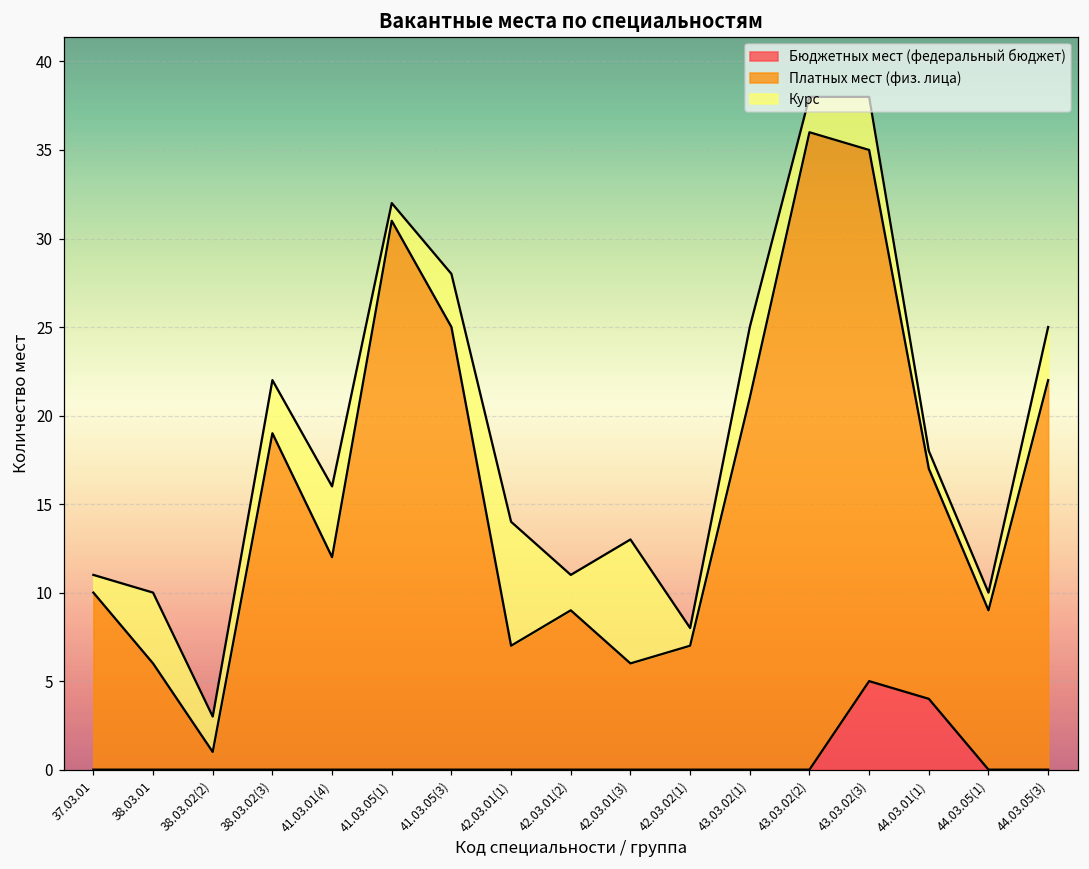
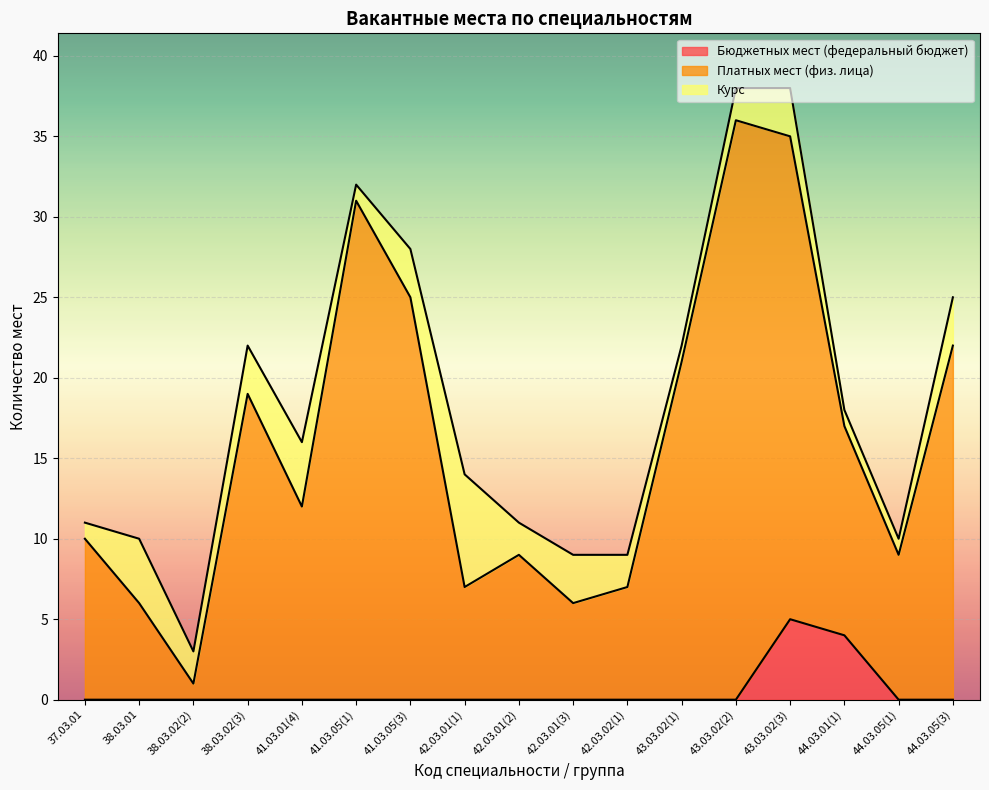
Курс, 42.03.01(3): 7 -> 3
Курс, 42.03.02(1): 1 -> 2
Курс, 43.03.02(1): 4 -> 1
